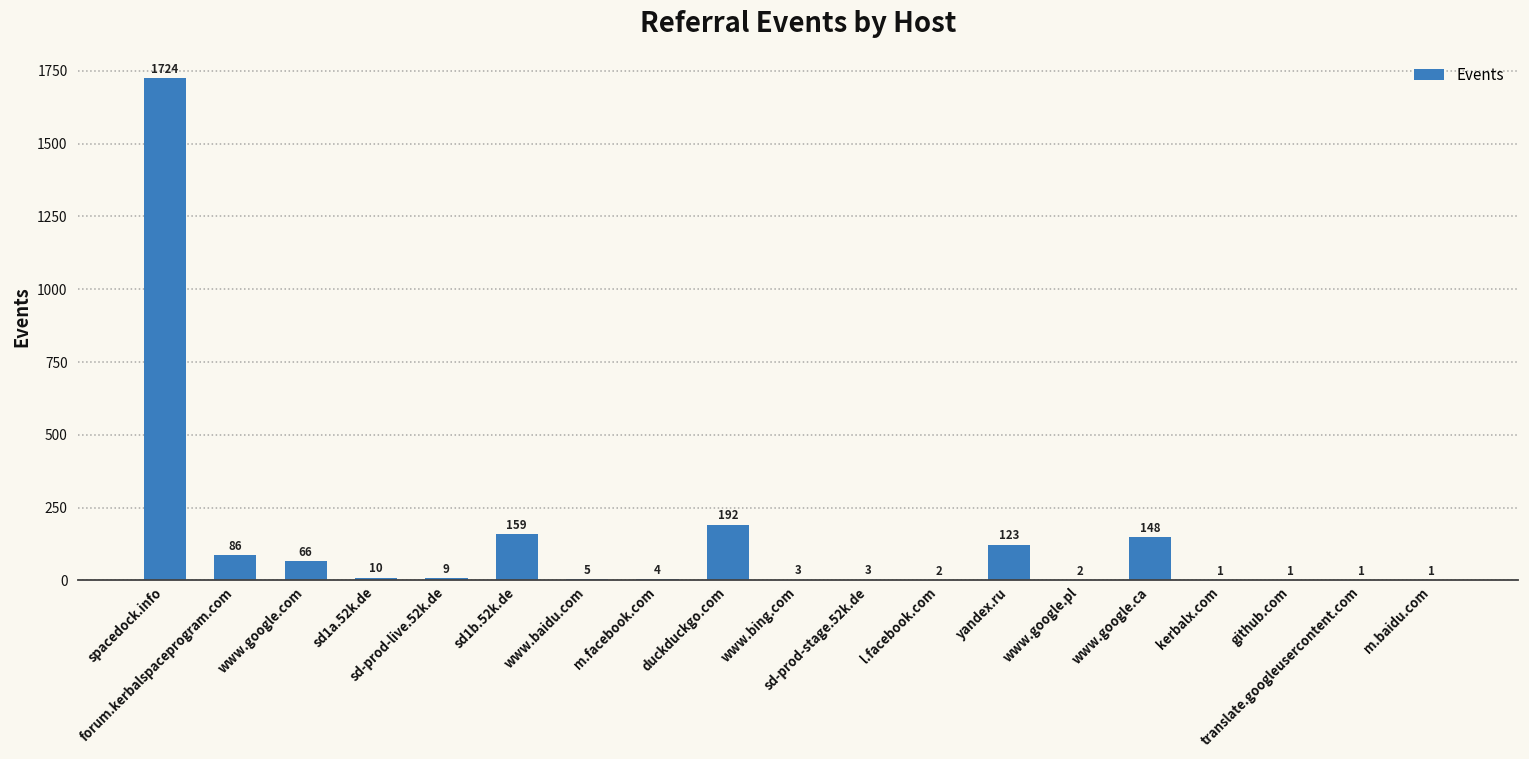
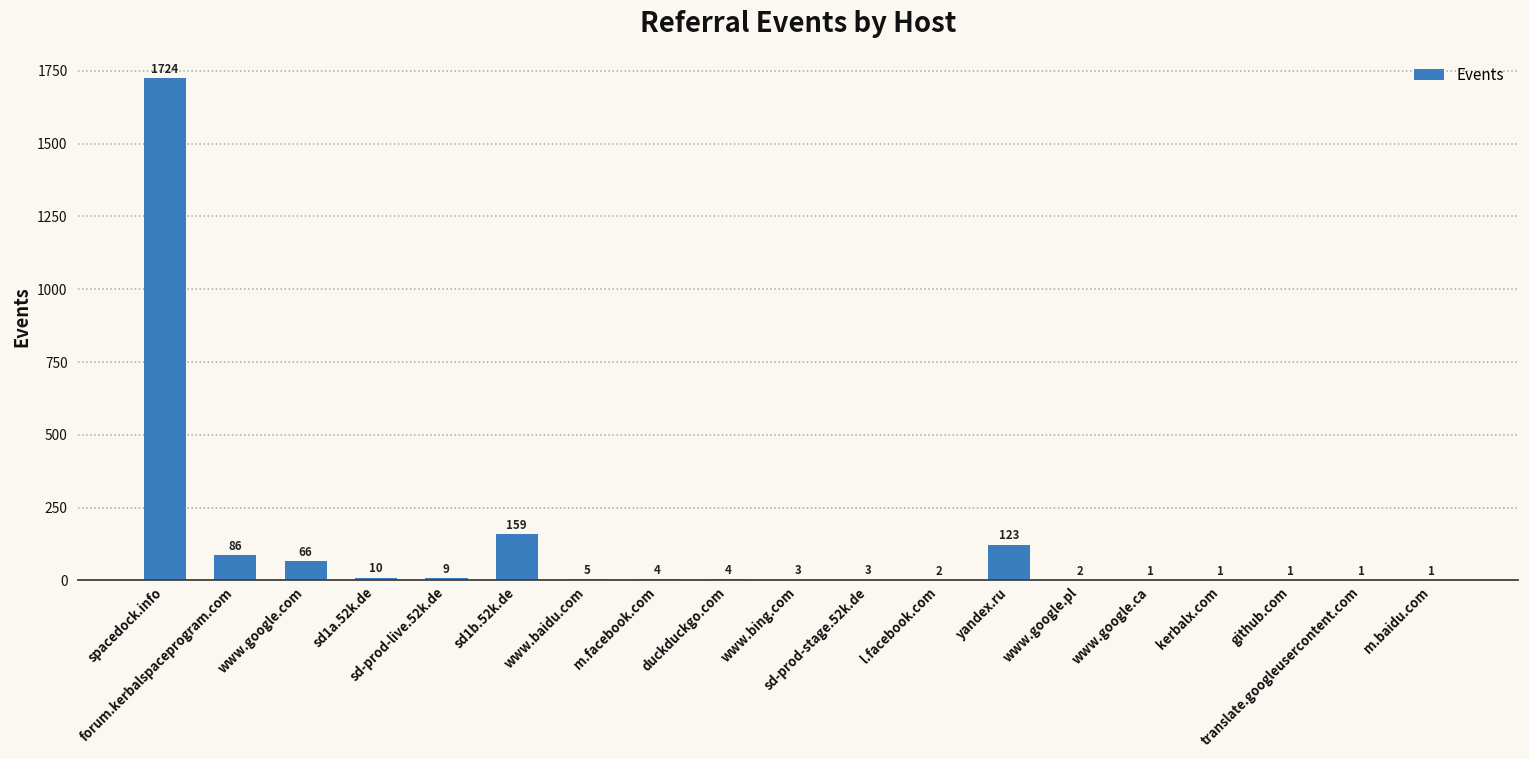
duckduckgo.com: 192 -> 4
www.google.ca: 148 -> 1
